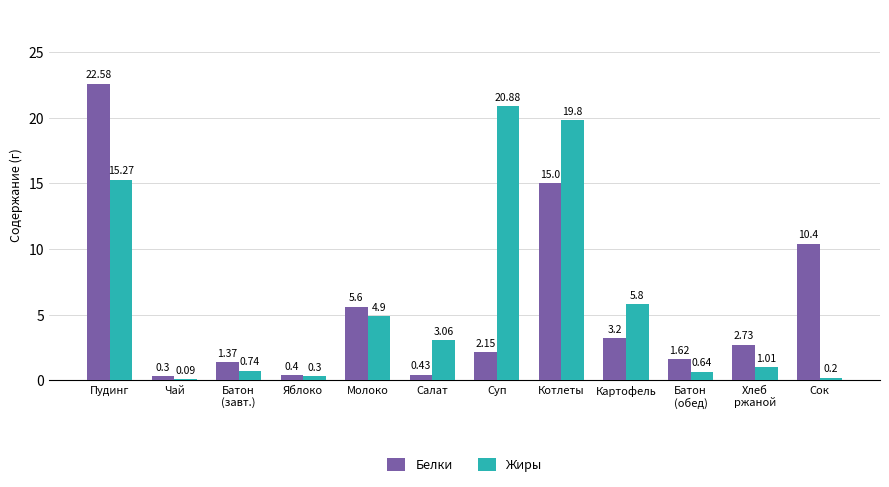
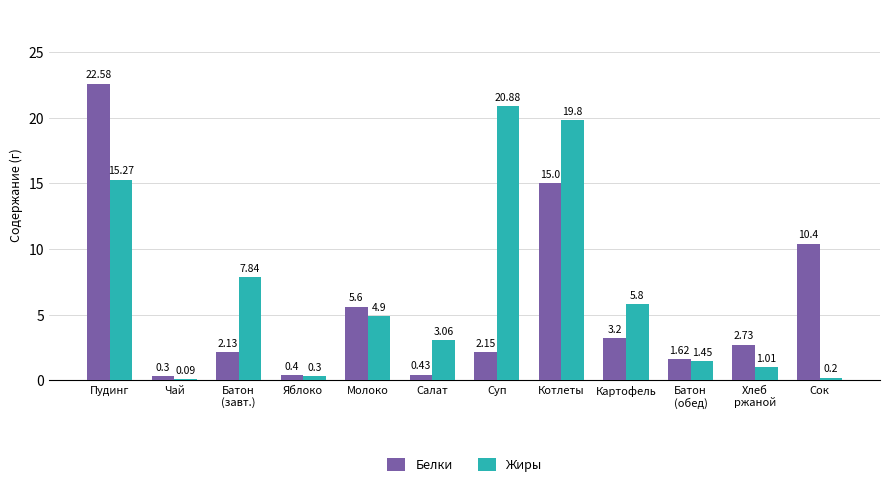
Белки, Батон (завт.): 1.37 -> 2.13
Жиры, Батон (завт.): 0.74 -> 7.84
Жиры, Батон (обед): 0.64 -> 1.45
